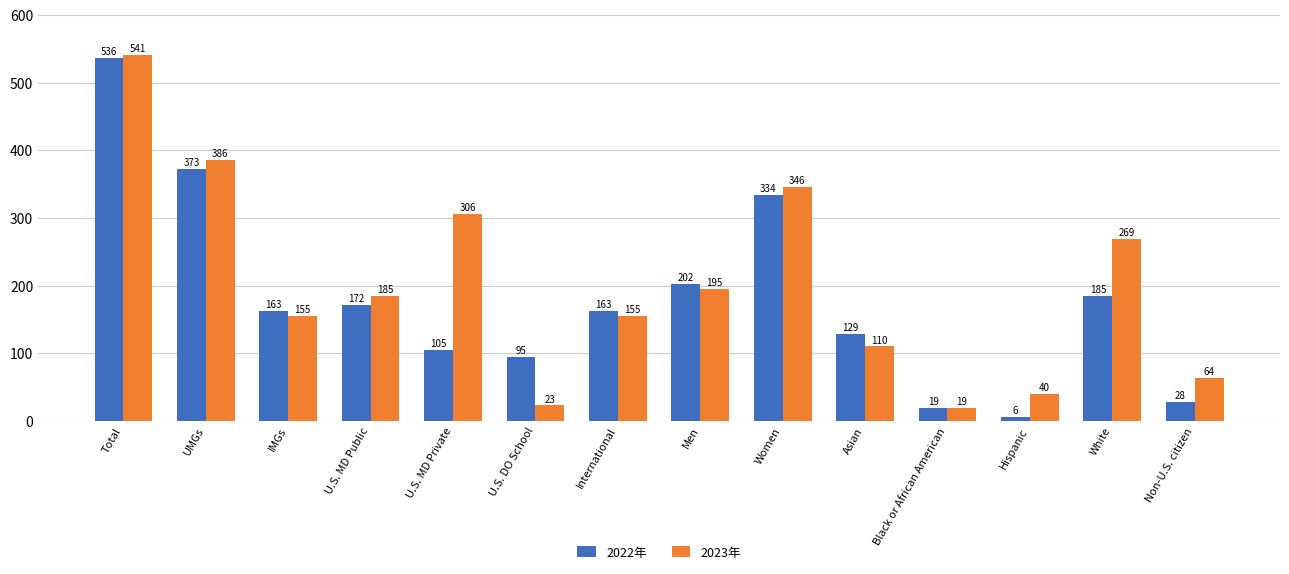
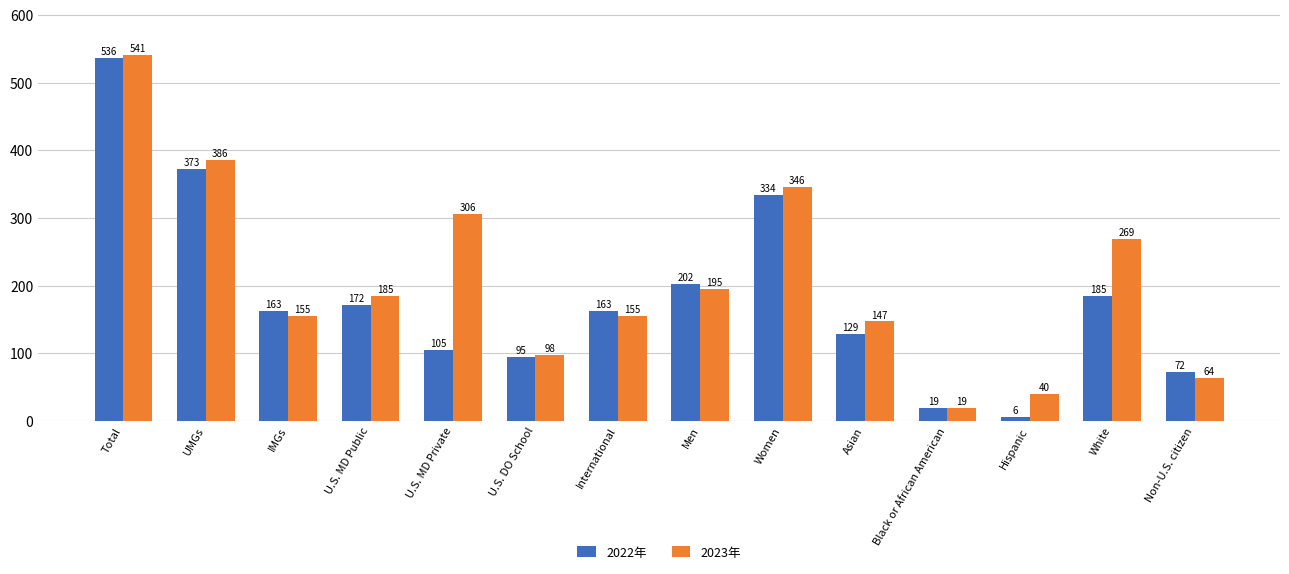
2023年, U.S. DO School: 23 -> 98
2023年, Asian: 110 -> 147
2022年, Non-U.S. citizen: 28 -> 72
